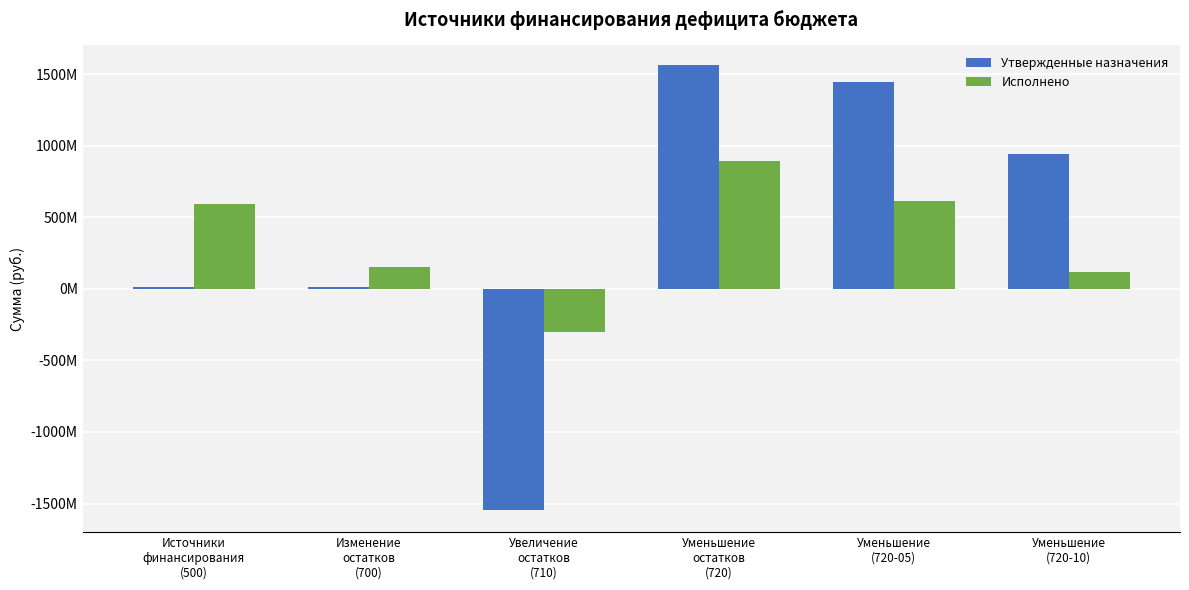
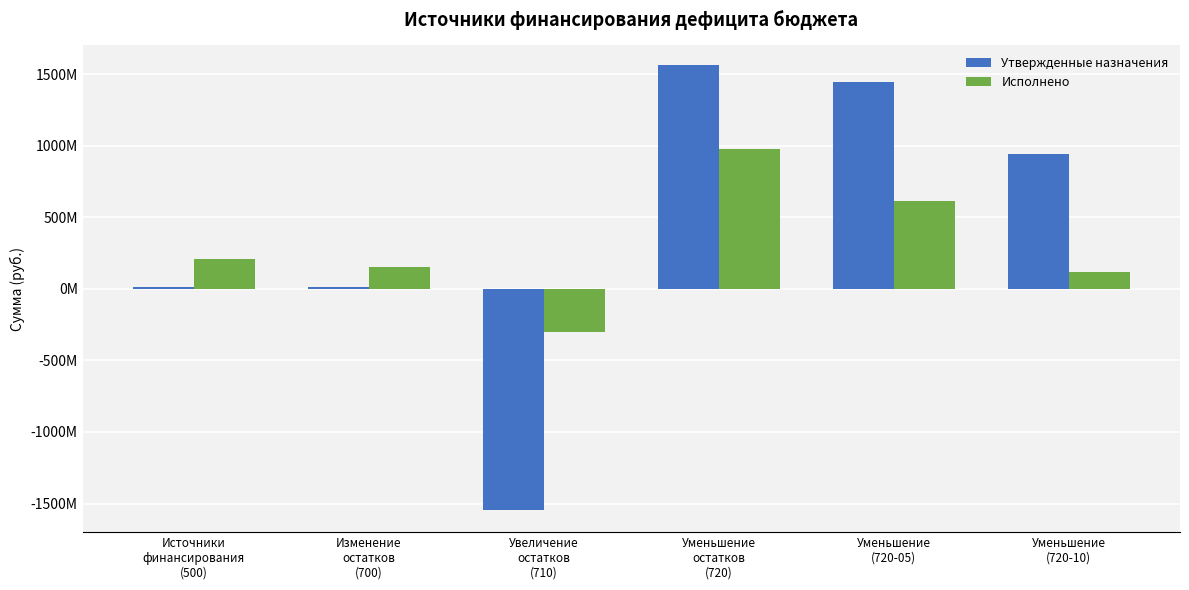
Исполнено, Источники финансирования (500): 590000000 -> 210000000
Исполнено, Уменьшение остатков (720): 890000000 -> 980000000
